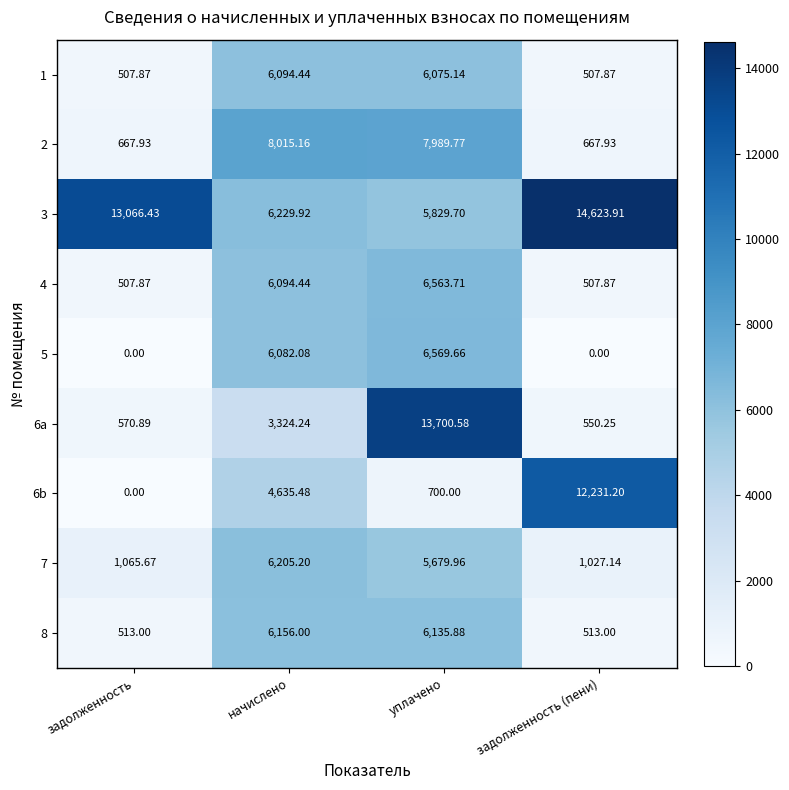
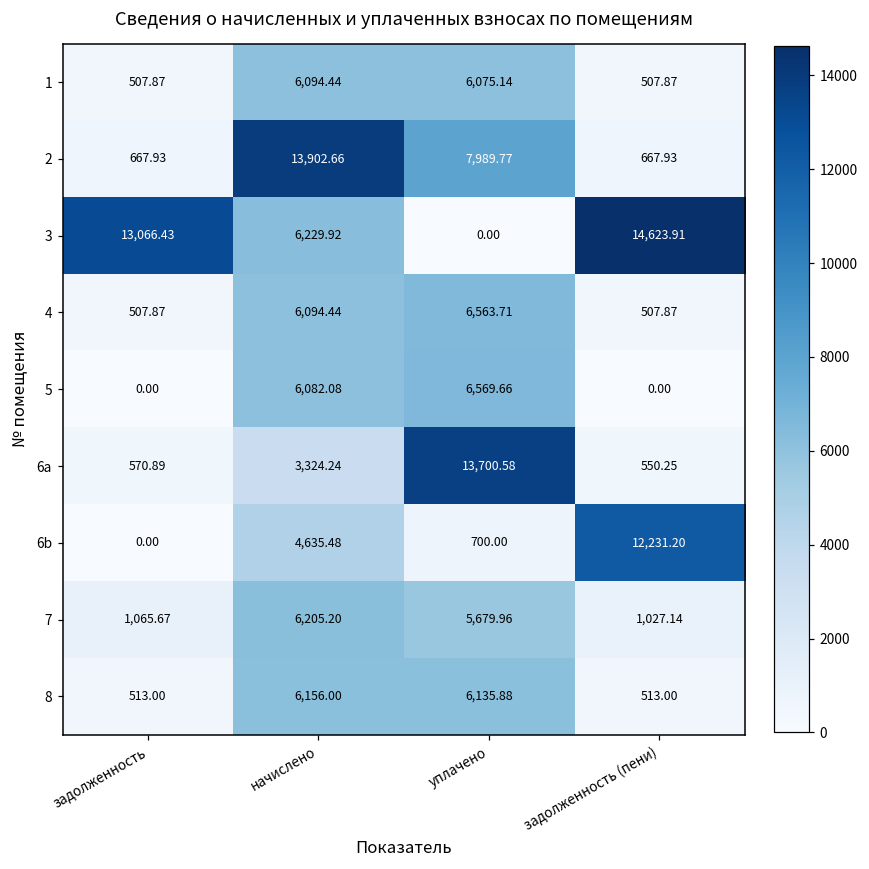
2, начислено: 8,015.16 -> 13,902.66
3, уплачено: 5,829.70 -> 0.00
